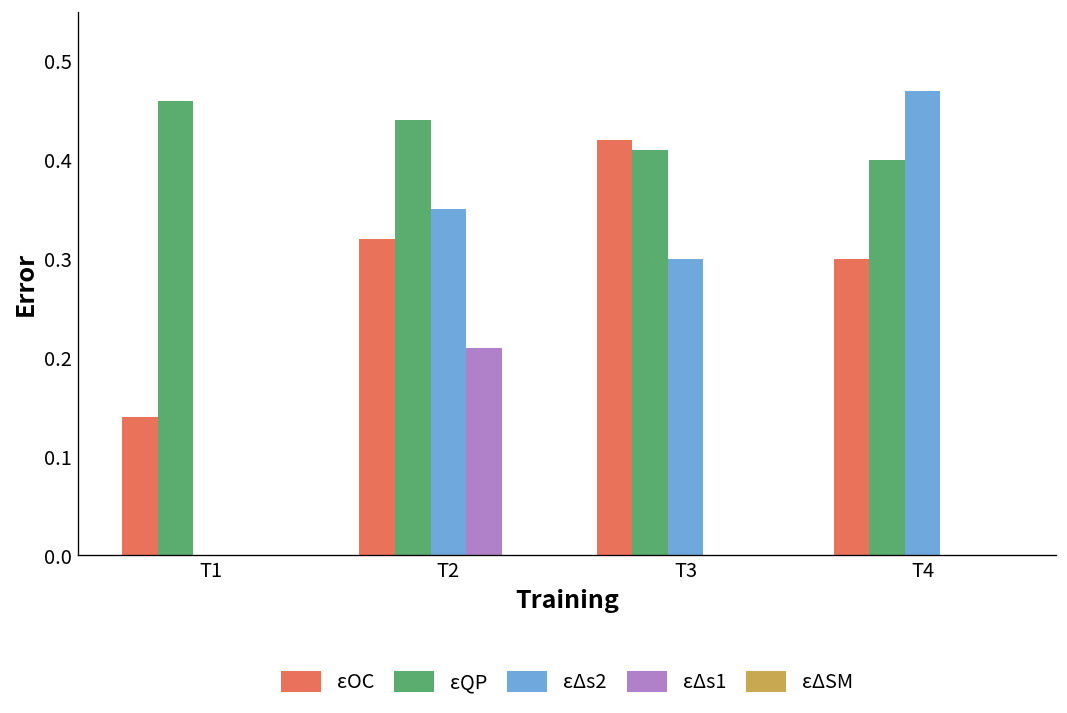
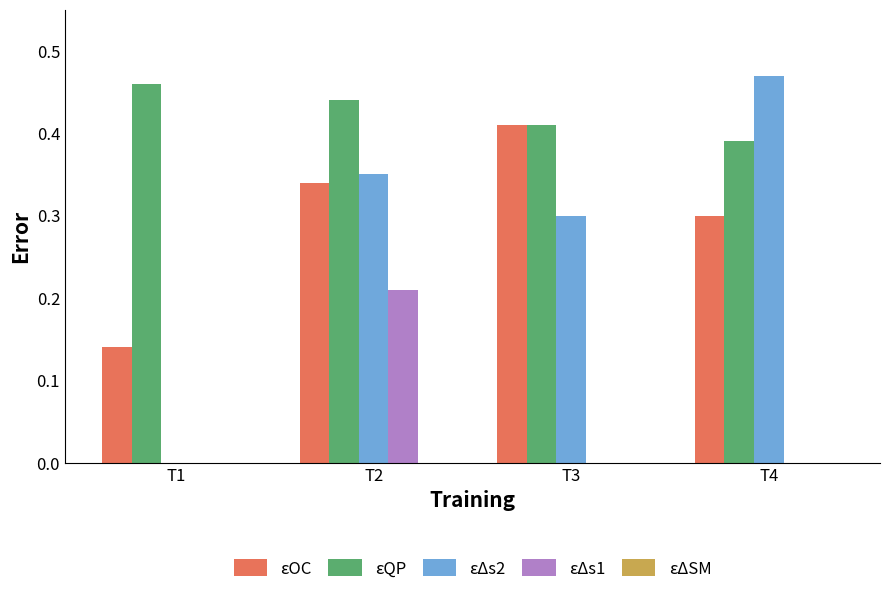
εOC, T2: 0.32 -> 0.34
εOC, T3: 0.42 -> 0.41
εQP, T4: 0.40 -> 0.39
